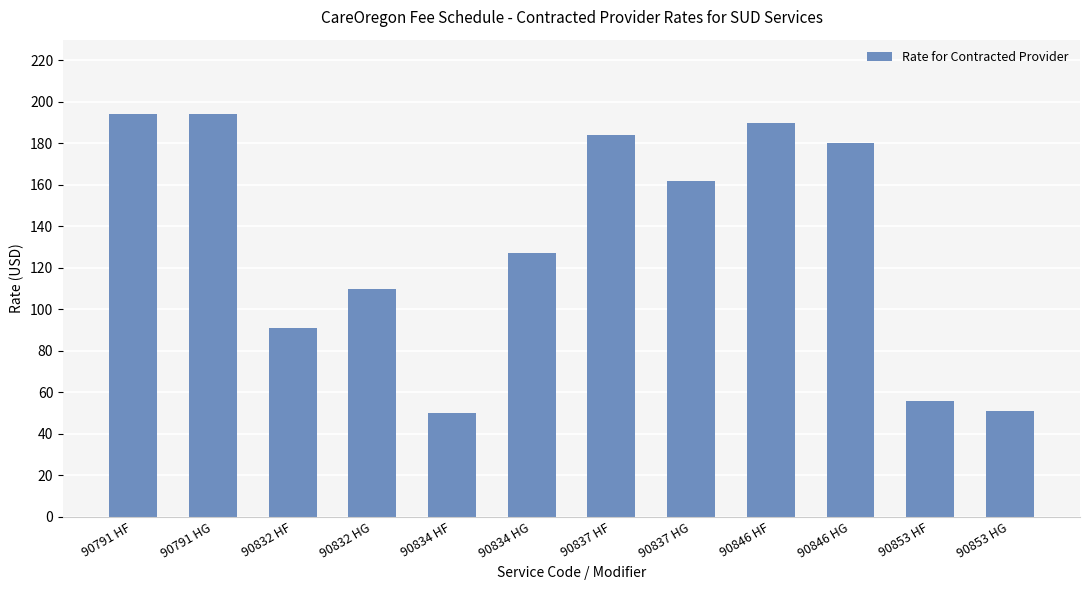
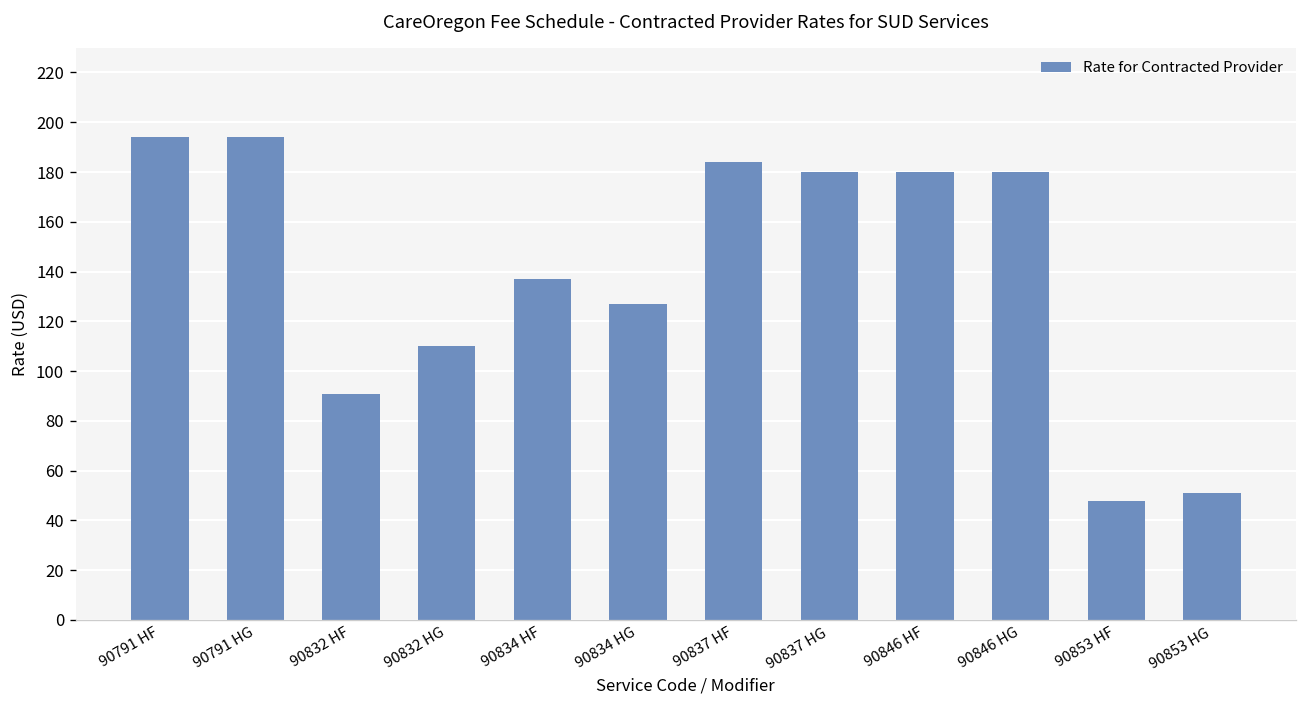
90834 HF: 50 -> 137
90837 HG: 162 -> 180
90846 HF: 190 -> 180
90853 HF: 56 -> 48
